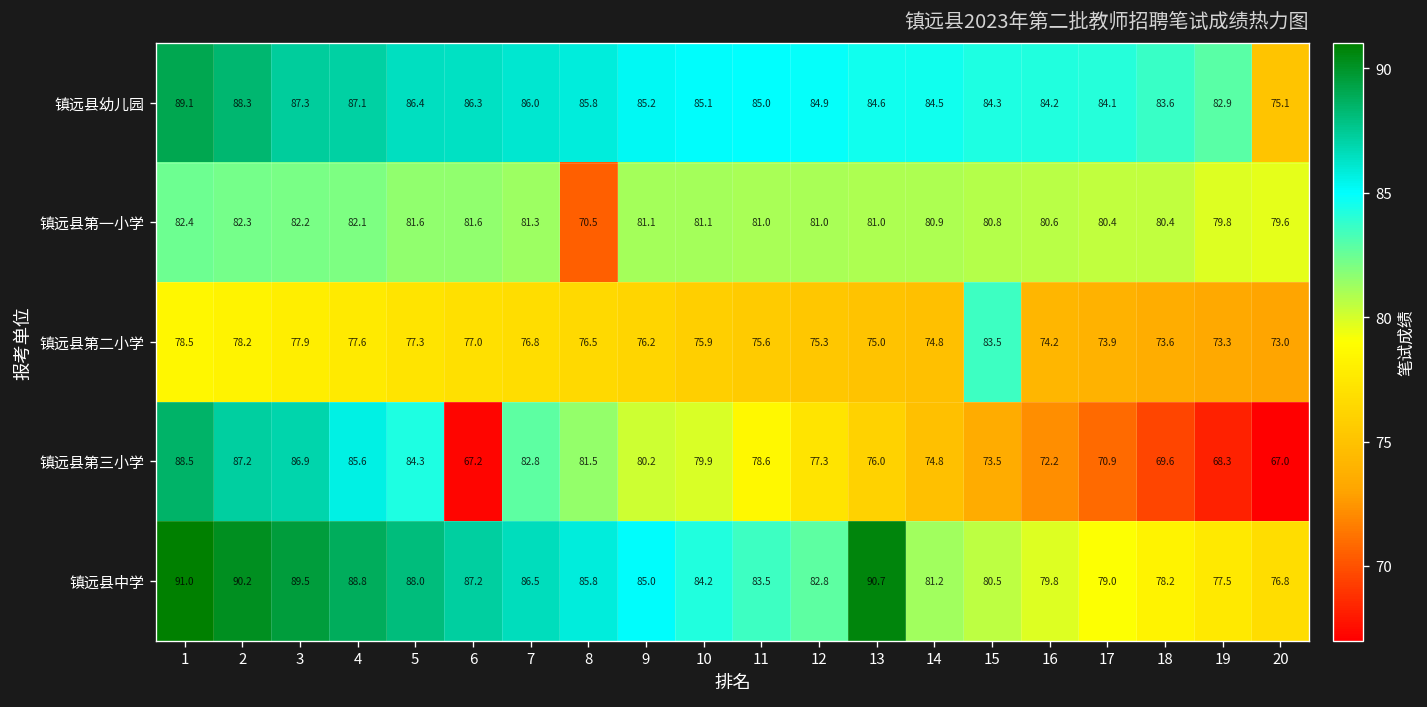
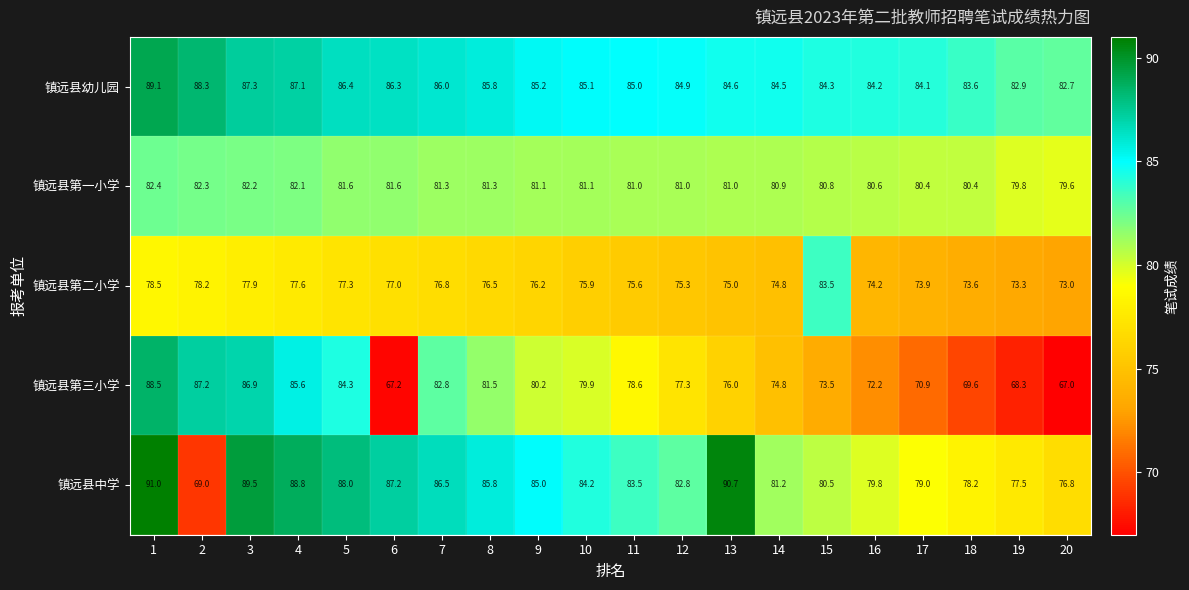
镇远县幼儿园, 20: 75.1 -> 82.7
镇远县第一小学, 8: 70.5 -> 81.3
镇远县中学, 2: 90.2 -> 69.0
